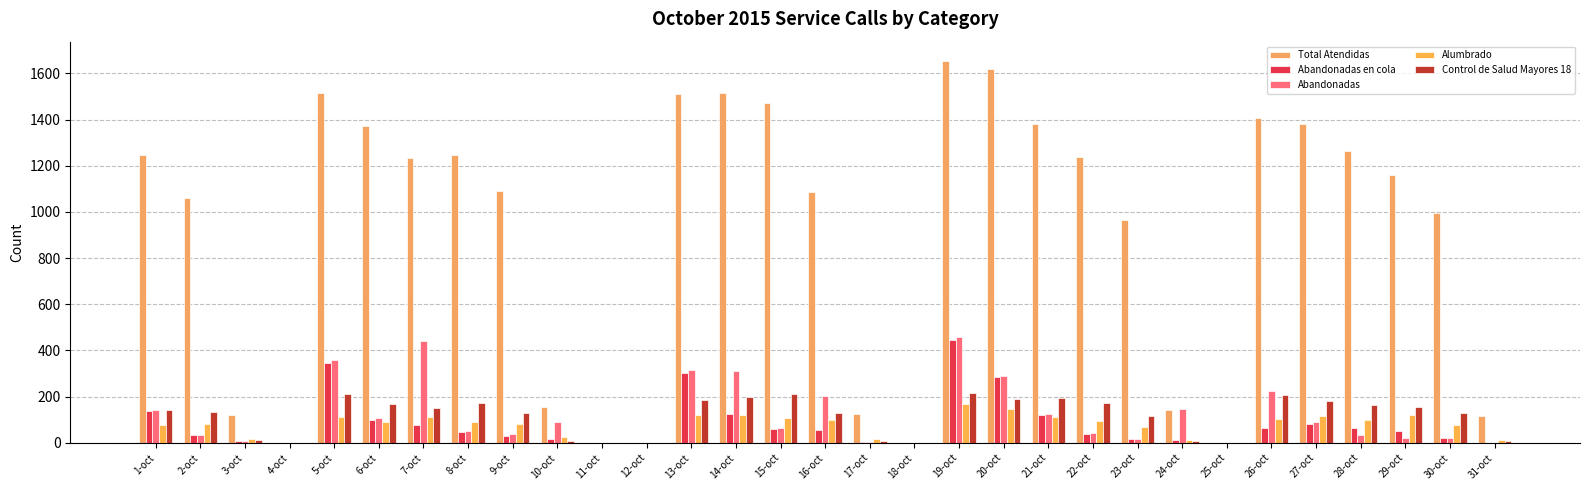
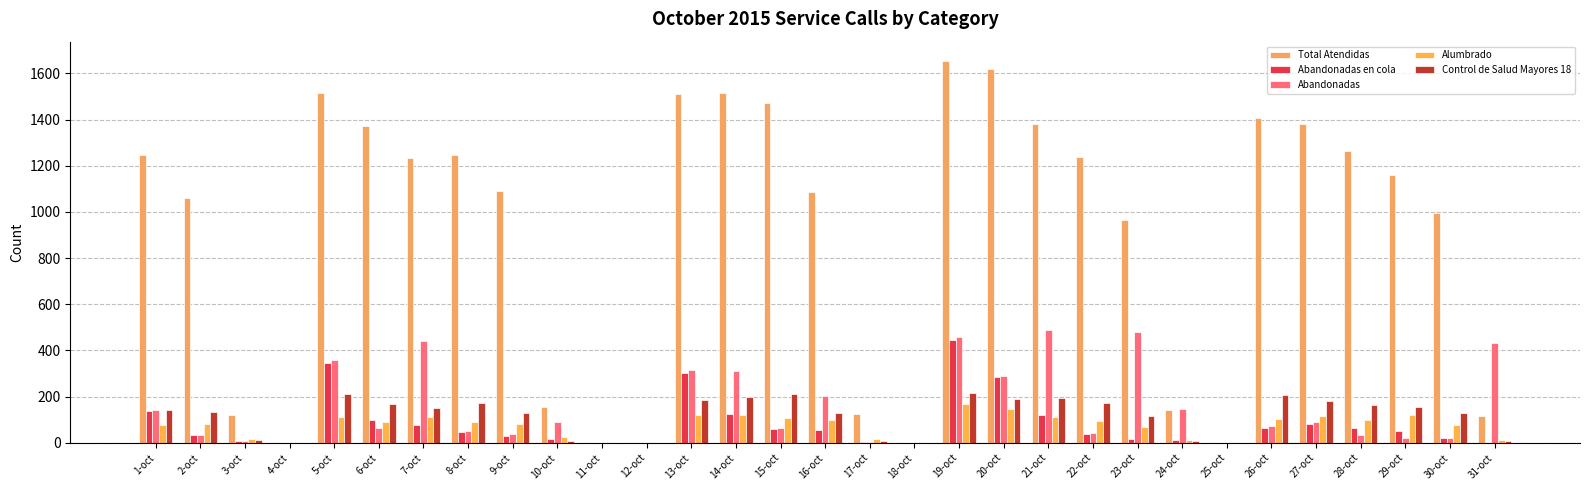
Abandonadas, 6-oct: 110 -> 60
Abandonadas, 21-oct: 120 -> 490
Abandonadas, 23-oct: 20 -> 480
Abandonadas, 26-oct: 230 -> 70
Abandonadas, 31-oct: 0 -> 430
